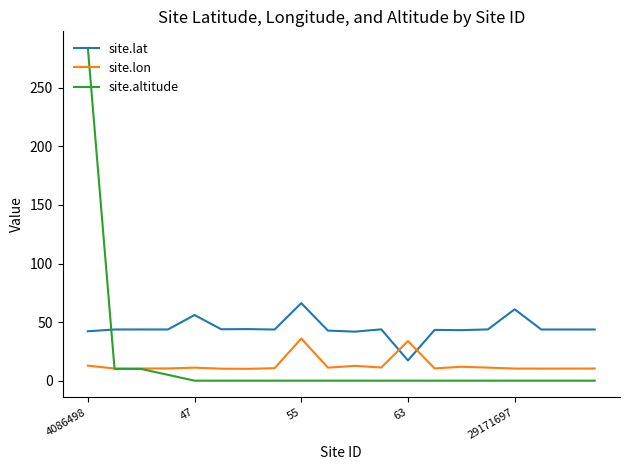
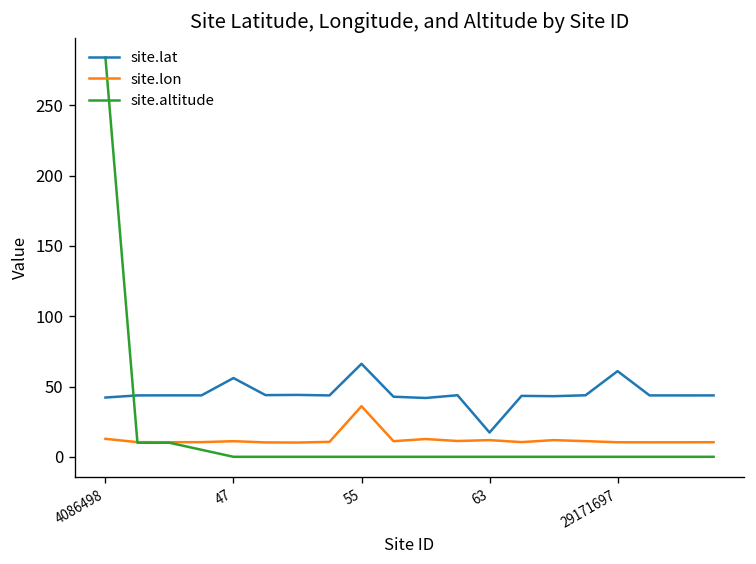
site.lon, 63: 34 -> 12
